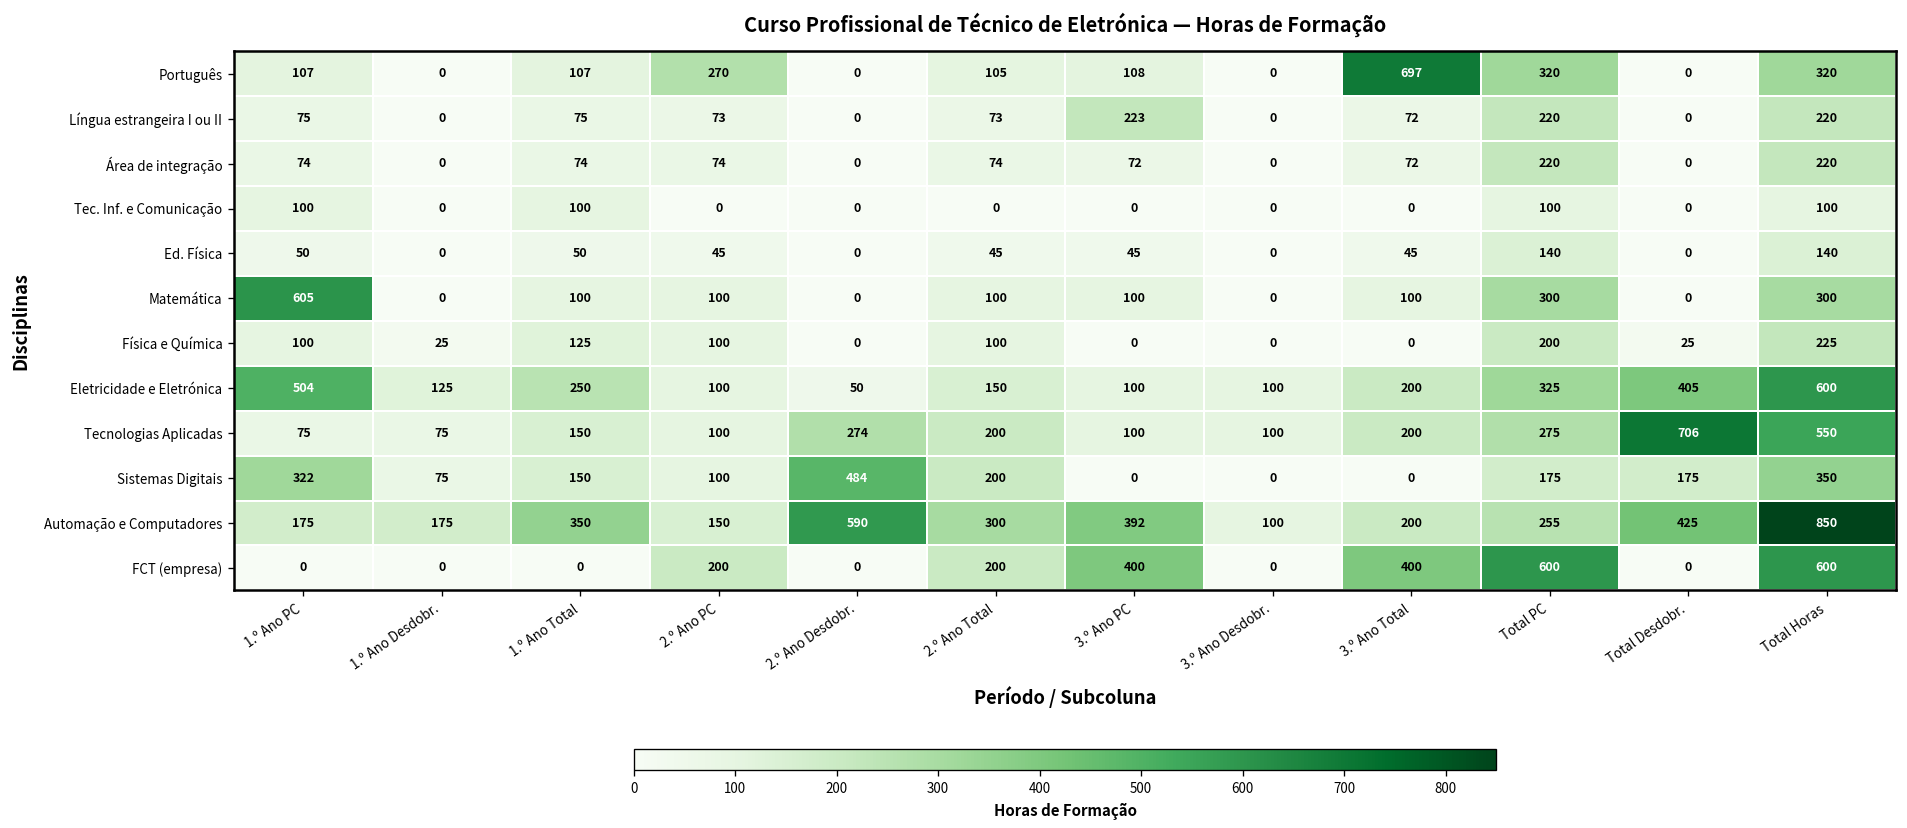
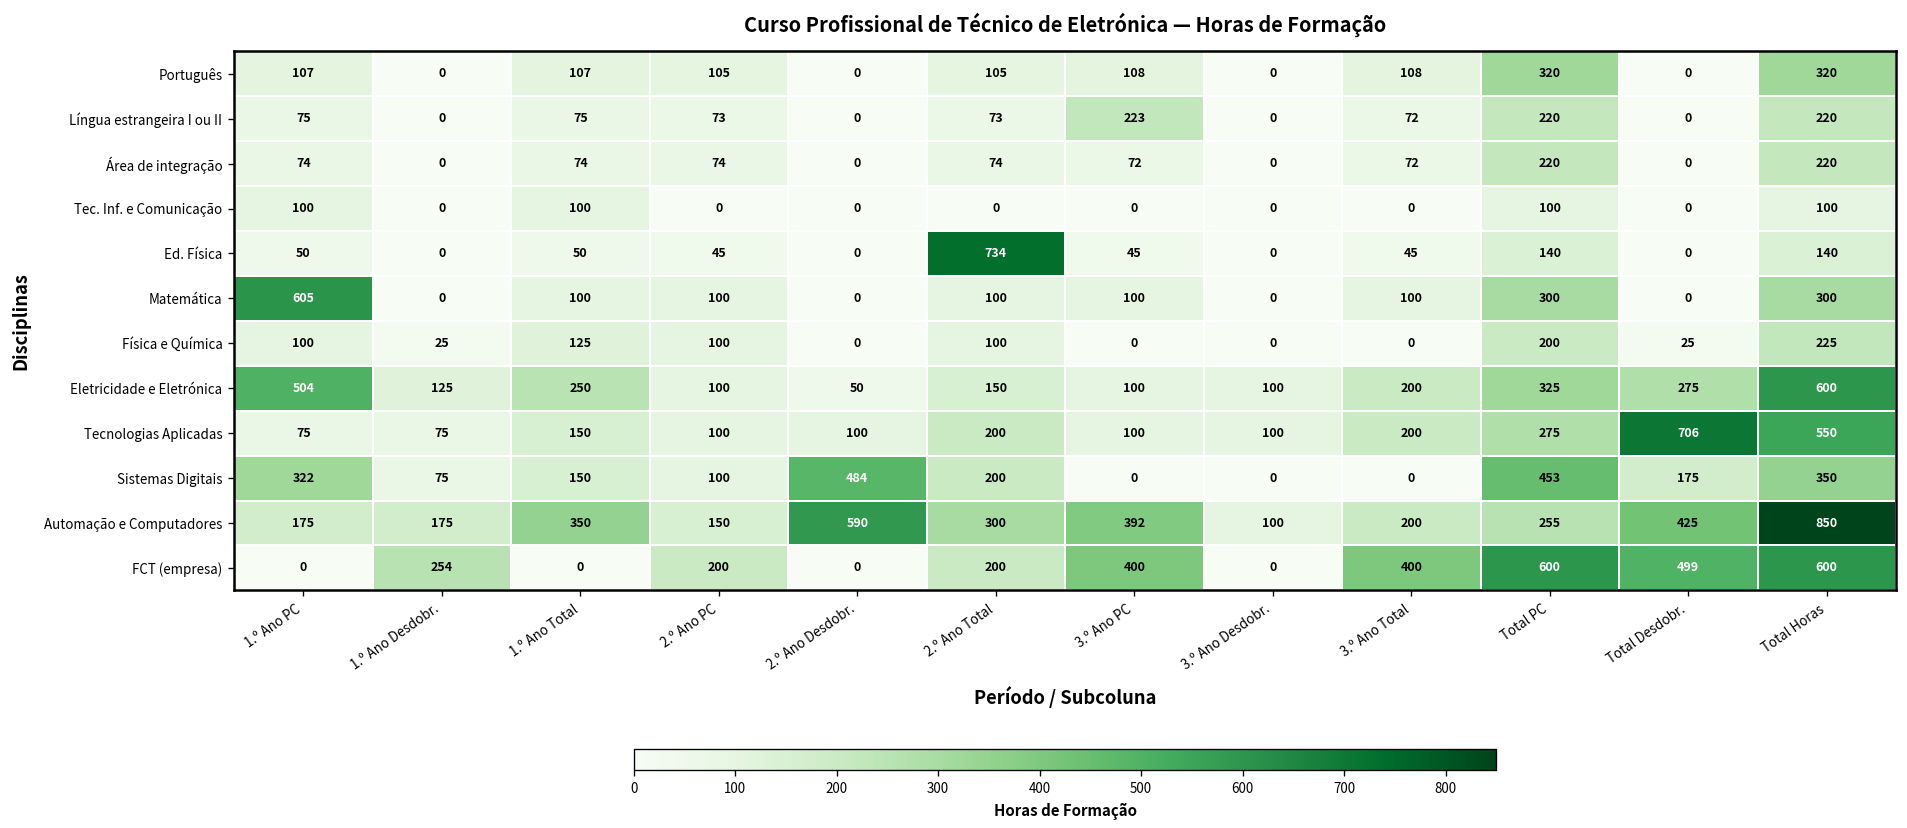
Português, 2.º Ano PC: 270 -> 105
Português, 3.º Ano Total: 697 -> 108
Ed. Física, 2.º Ano Total: 45 -> 734
Eletricidade e Eletrónica, Total Desdobr.: 405 -> 275
Tecnologias Aplicadas, 2.º Ano Desdobr.: 274 -> 100
Sistemas Digitais, Total PC: 175 -> 453
FCT (empresa), 1.º Ano Desdobr.: 0 -> 254
FCT (empresa), Total Desdobr.: 0 -> 499
